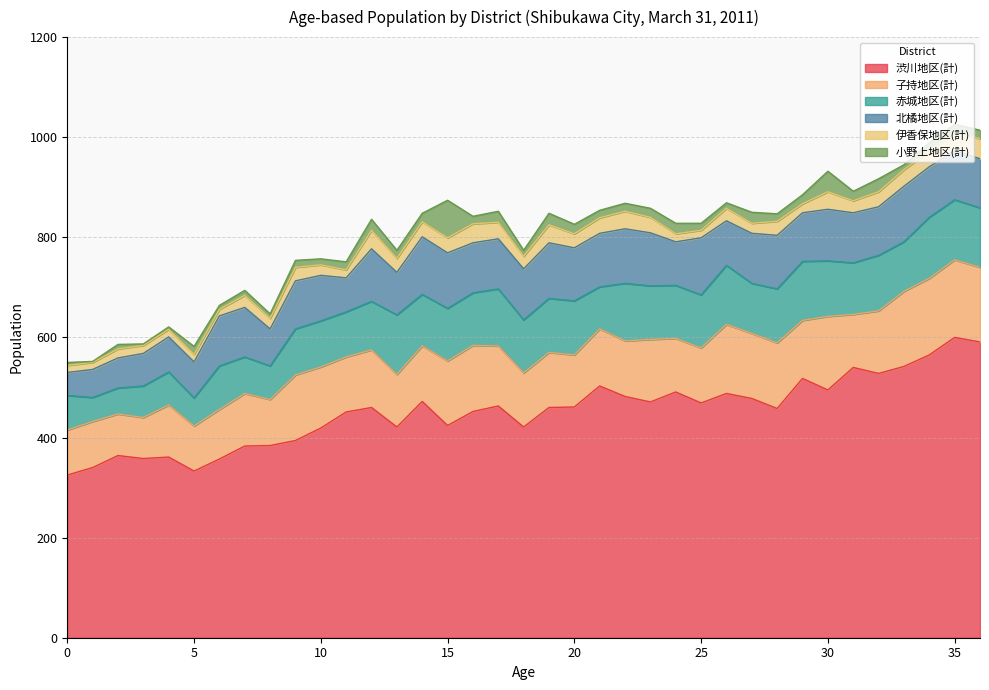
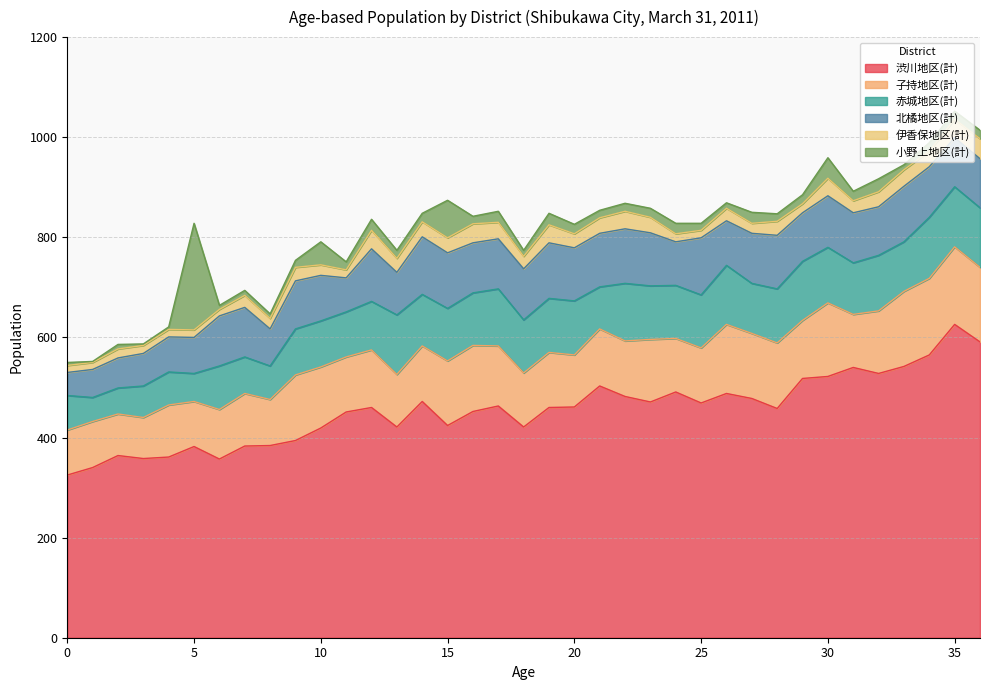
渋川地区(計), 5: 330 -> 380
小野上地区(計), 5: 20 -> 210
小野上地区(計), 10: 10 -> 50
渋川地区(計), 30: 500 -> 520
渋川地区(計), 35: 600 -> 630
